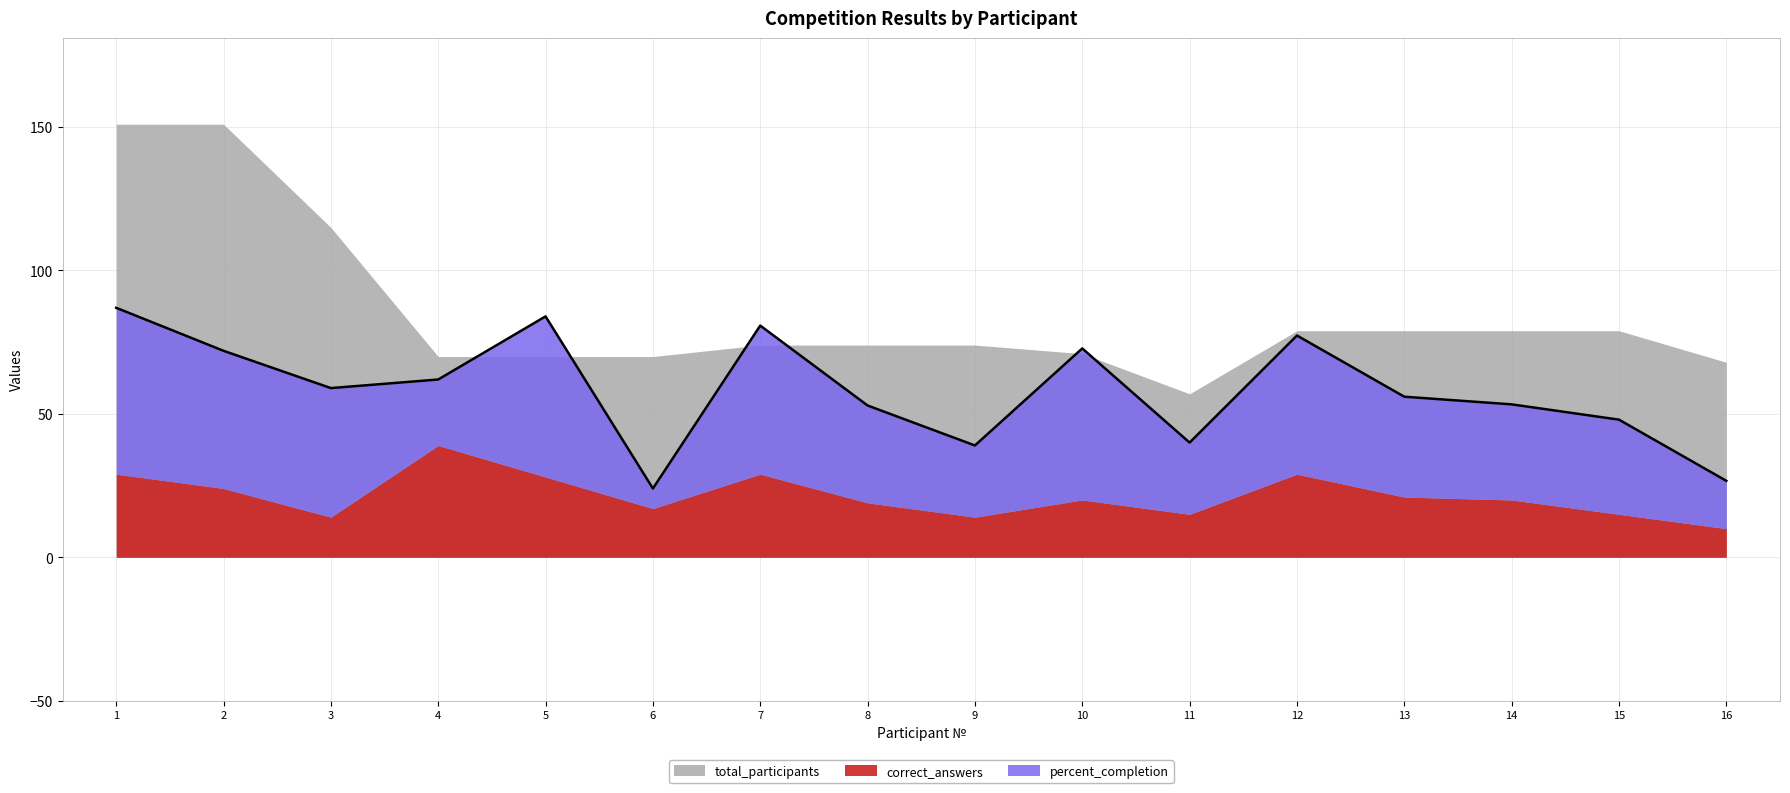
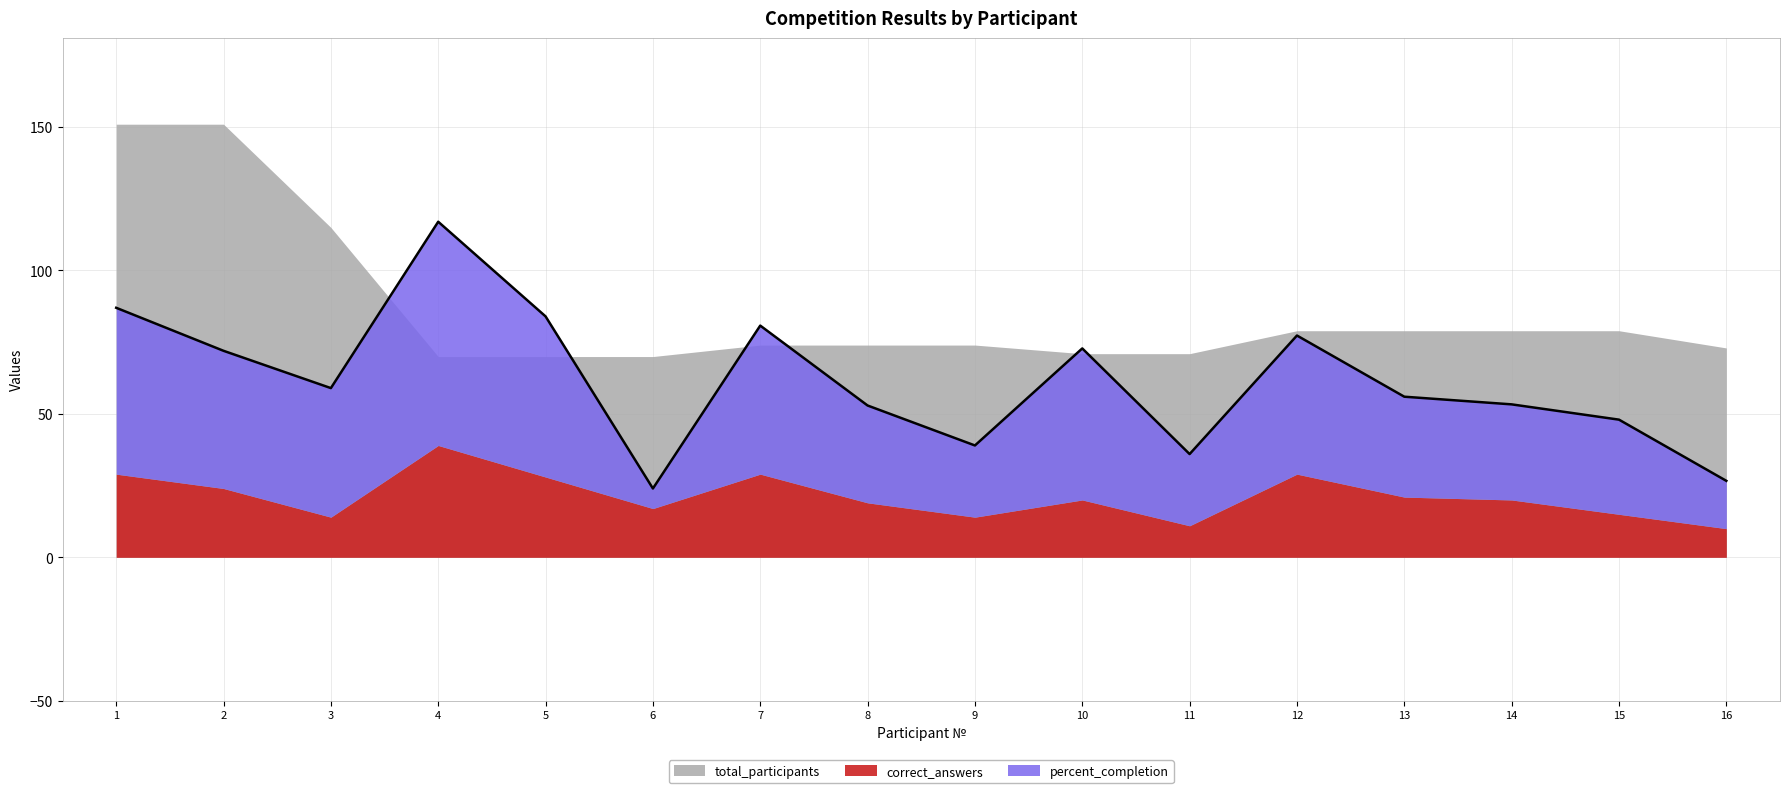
percent_completion, 4: 23 -> 78
total_participants, 11: 57 -> 71
correct_answers, 11: 15 -> 11
total_participants, 16: 68 -> 73
